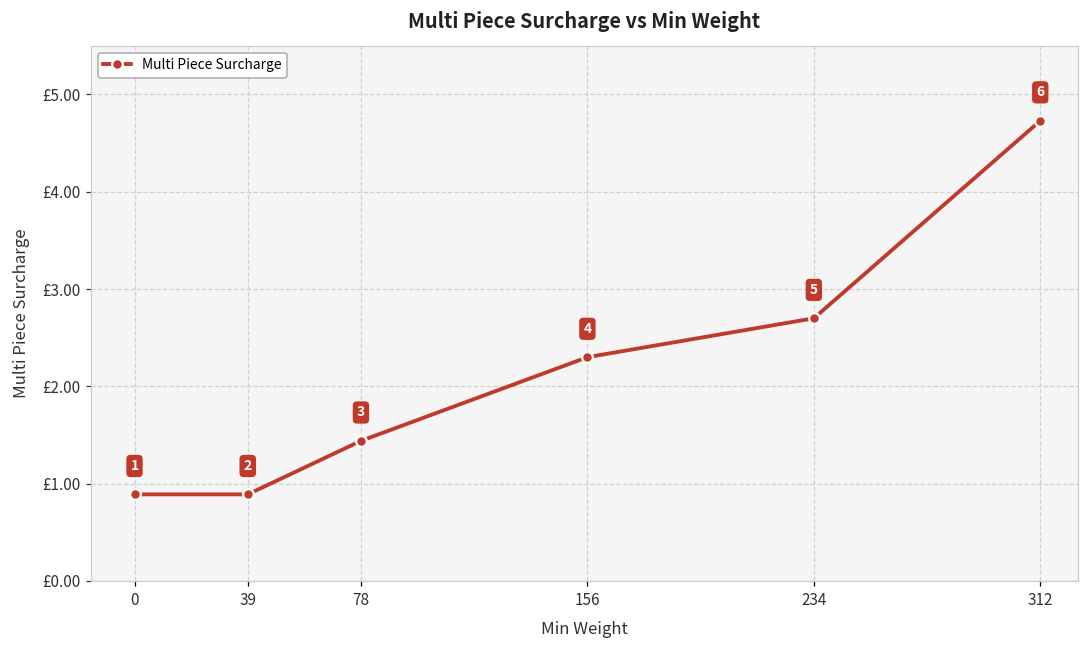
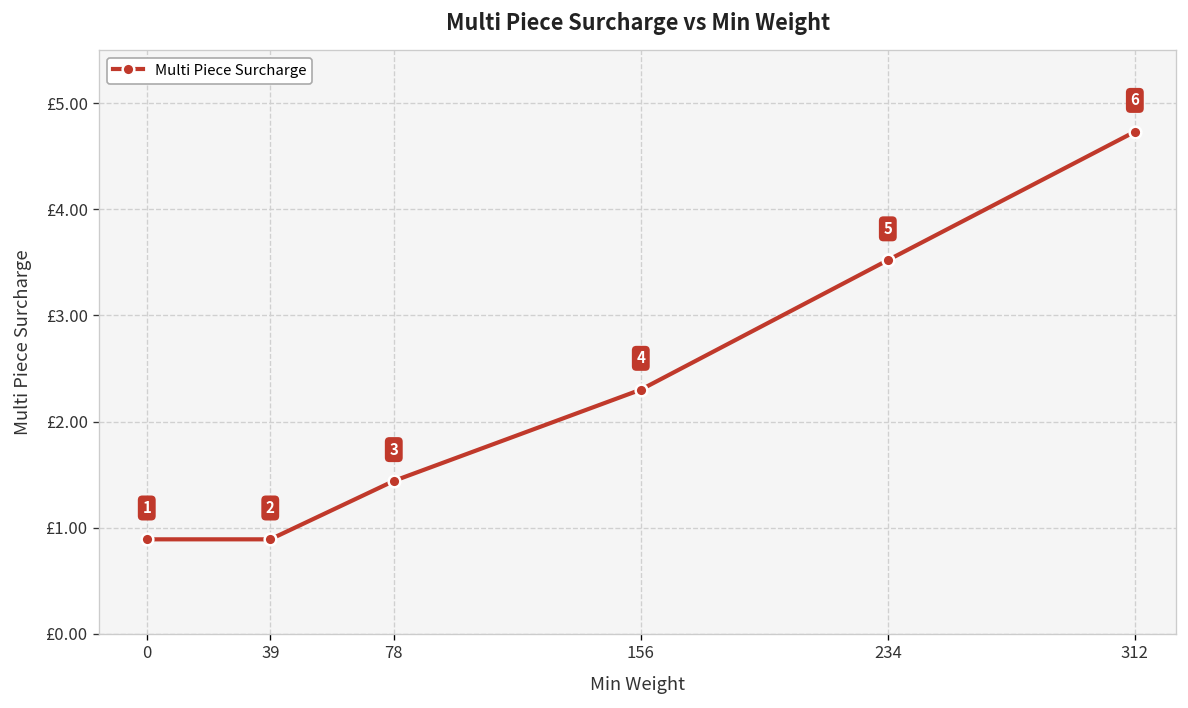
234: £2.7 -> £3.5
